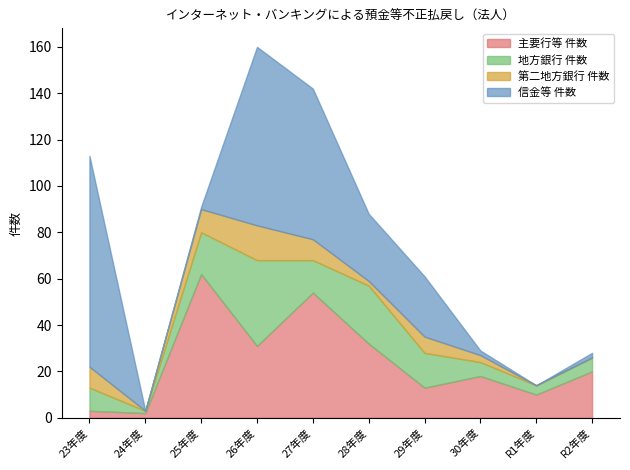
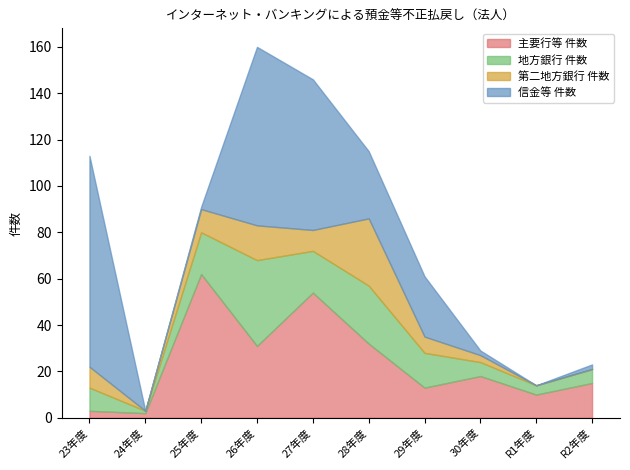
地方銀行 件数, 27年度: 14 -> 18
第二地方銀行 件数, 28年度: 2 -> 29
主要行等 件数, R2年度: 20 -> 15
